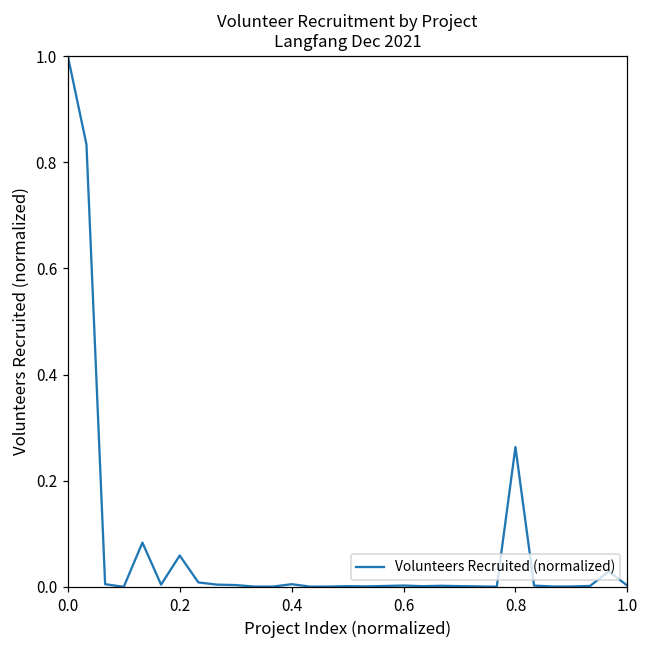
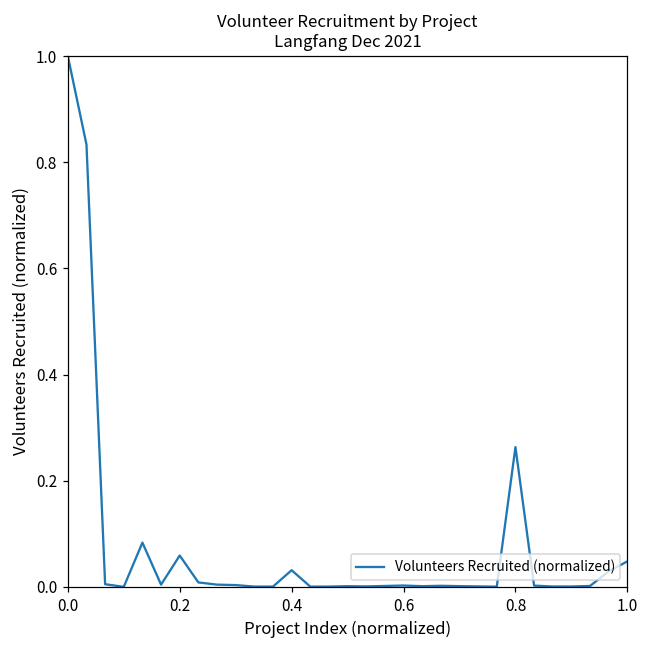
0.4: 0.01 -> 0.03
1.0: 0.00 -> 0.05
